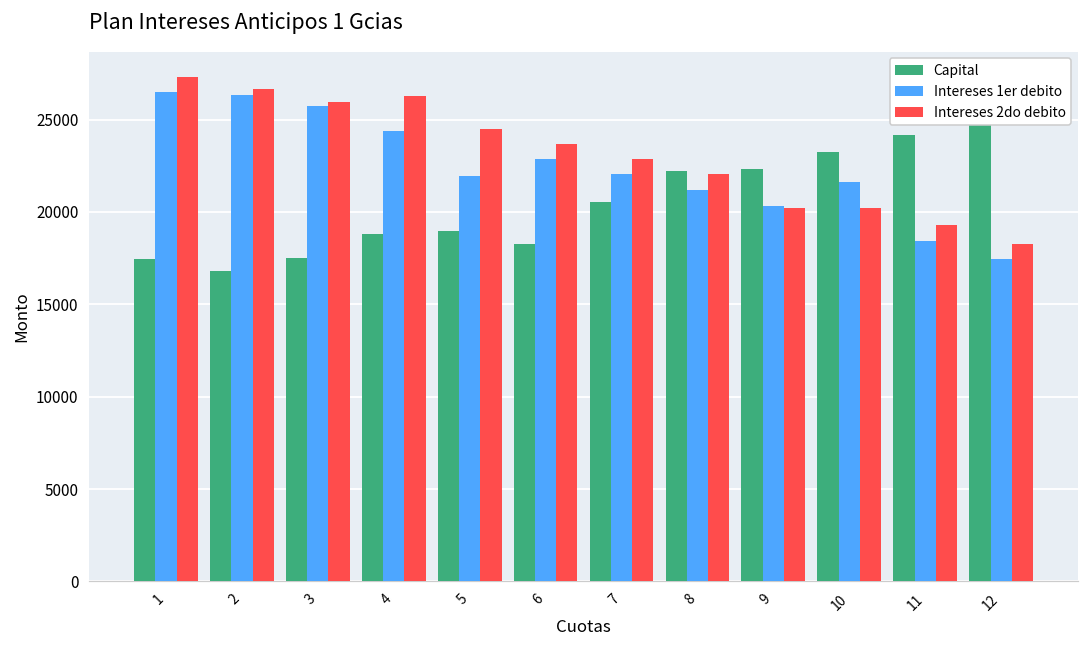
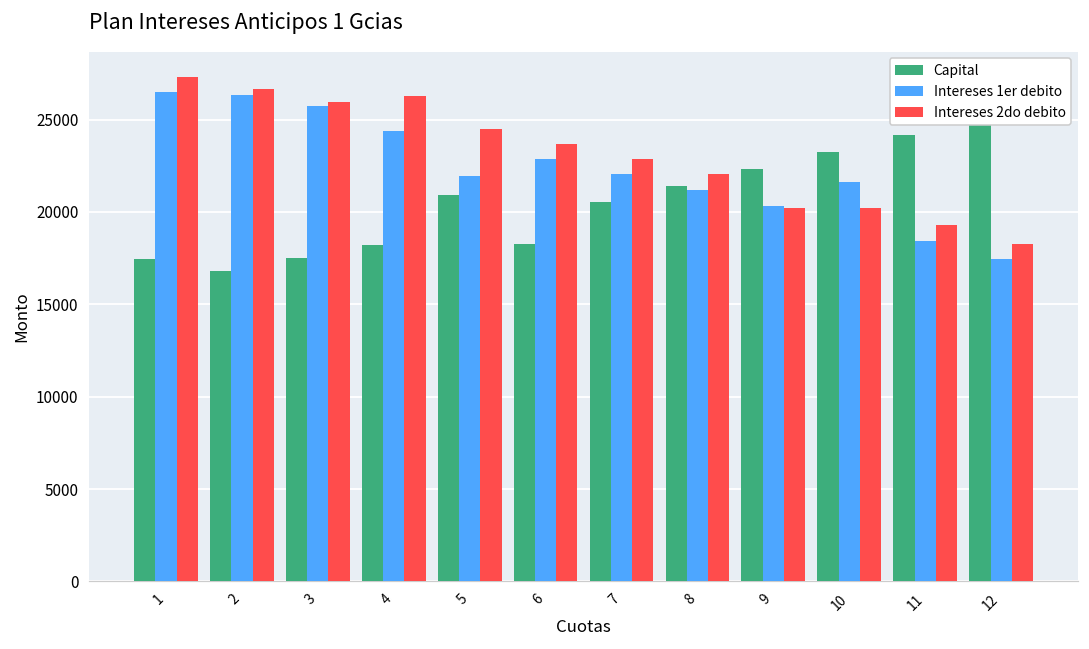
Capital, 4: 18800 -> 18200
Capital, 5: 19000 -> 20900
Capital, 8: 22200 -> 21400
